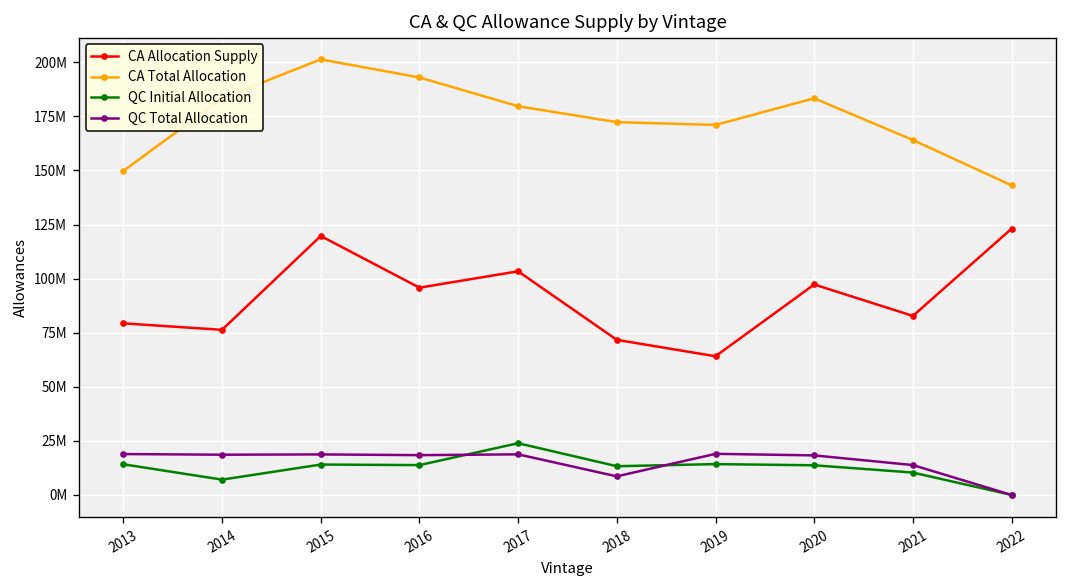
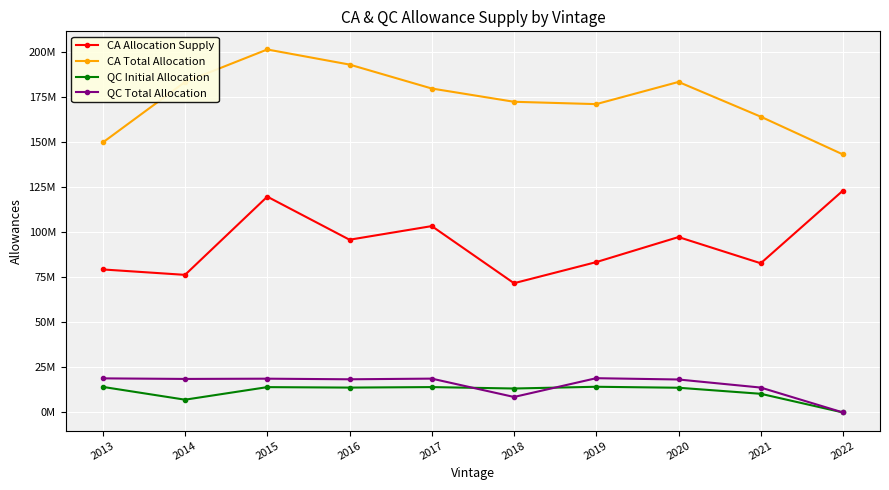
QC Initial Allocation, 2017: 24000000 -> 14000000
CA Allocation Supply, 2019: 64000000 -> 83000000
